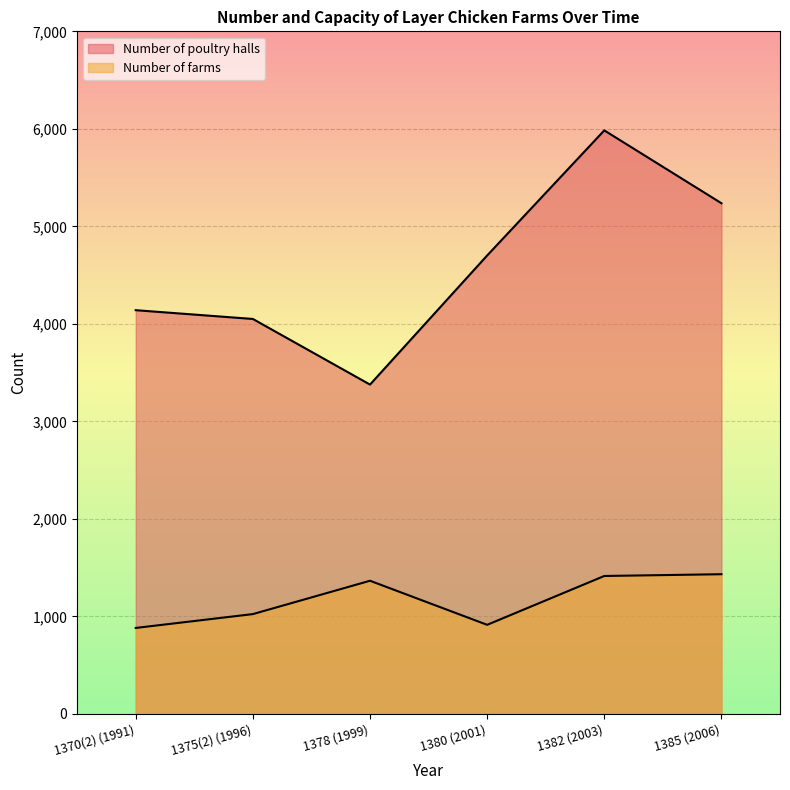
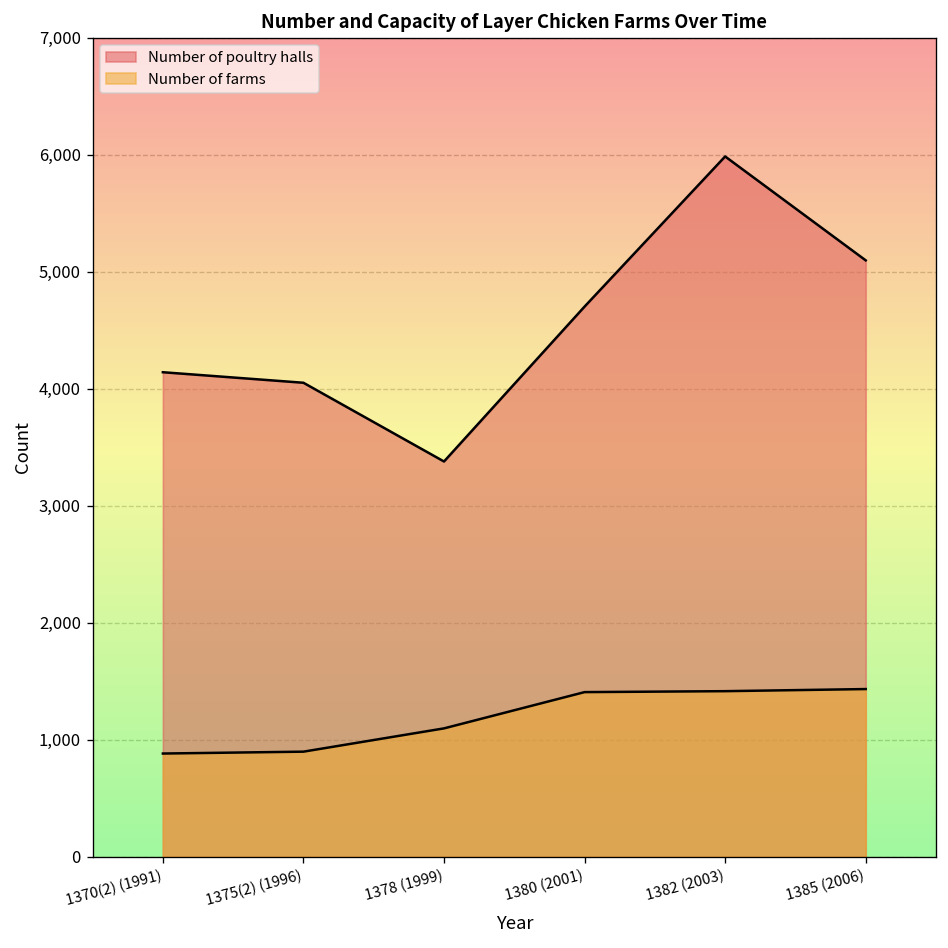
Number of farms, 1375(2) (1996): 1,000 -> 900
Number of farms, 1378 (1999): 1,400 -> 1,100
Number of farms, 1380 (2001): 900 -> 1,400
Number of poultry halls, 1385 (2006): 5,200 -> 5,100
